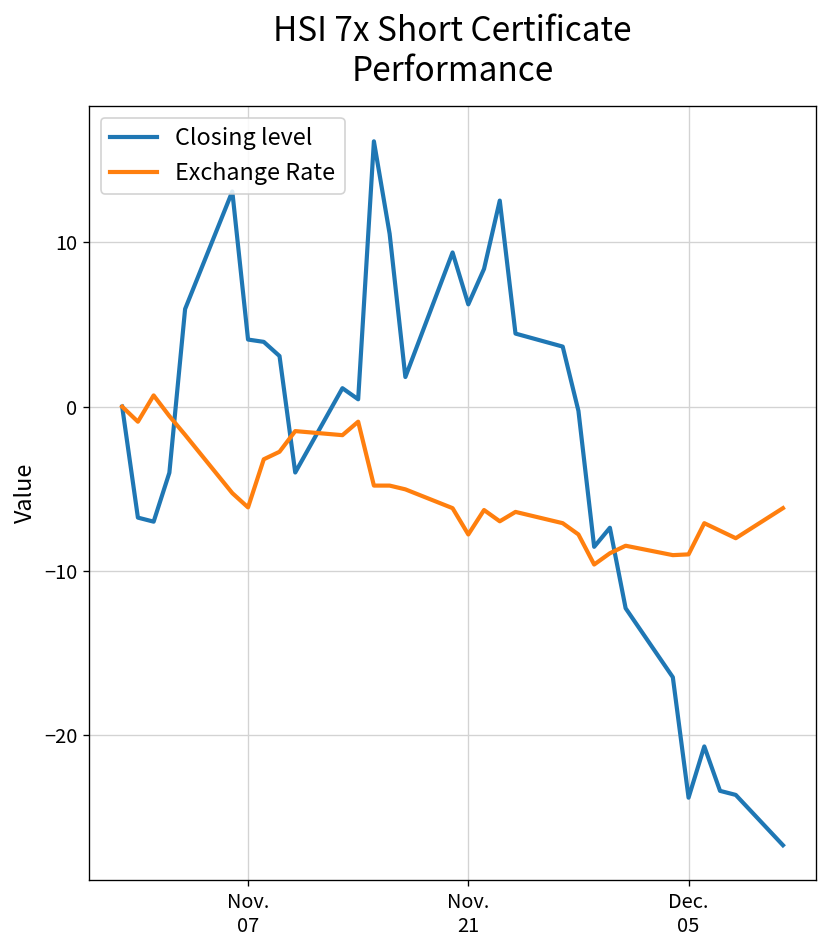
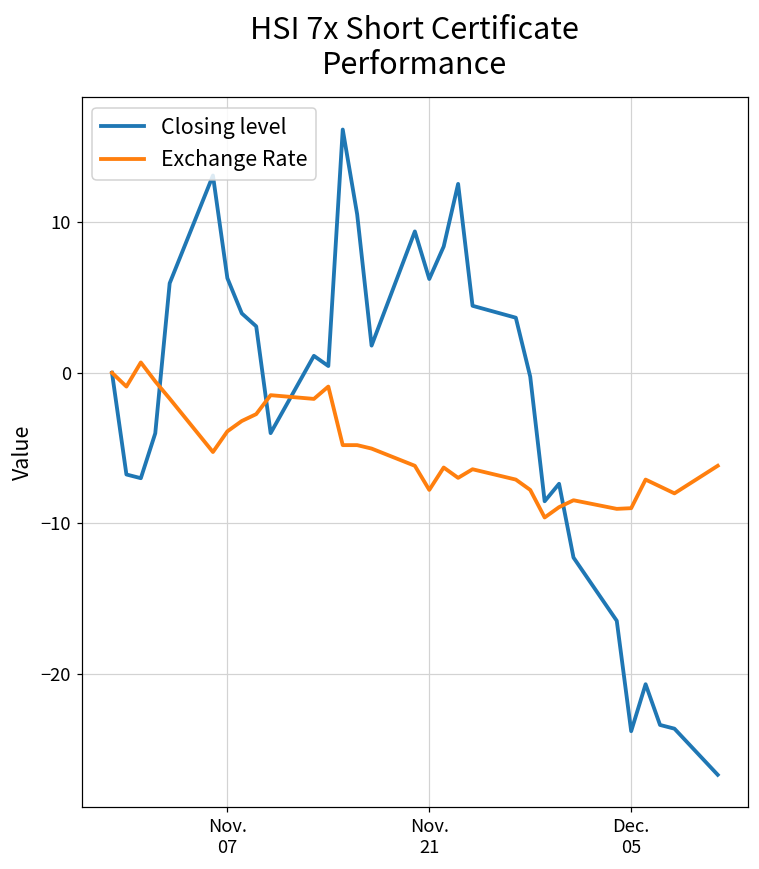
Closing level, Nov. 07: 4.1 -> 6.3
Exchange Rate, Nov. 07: -6.1 -> -3.9
